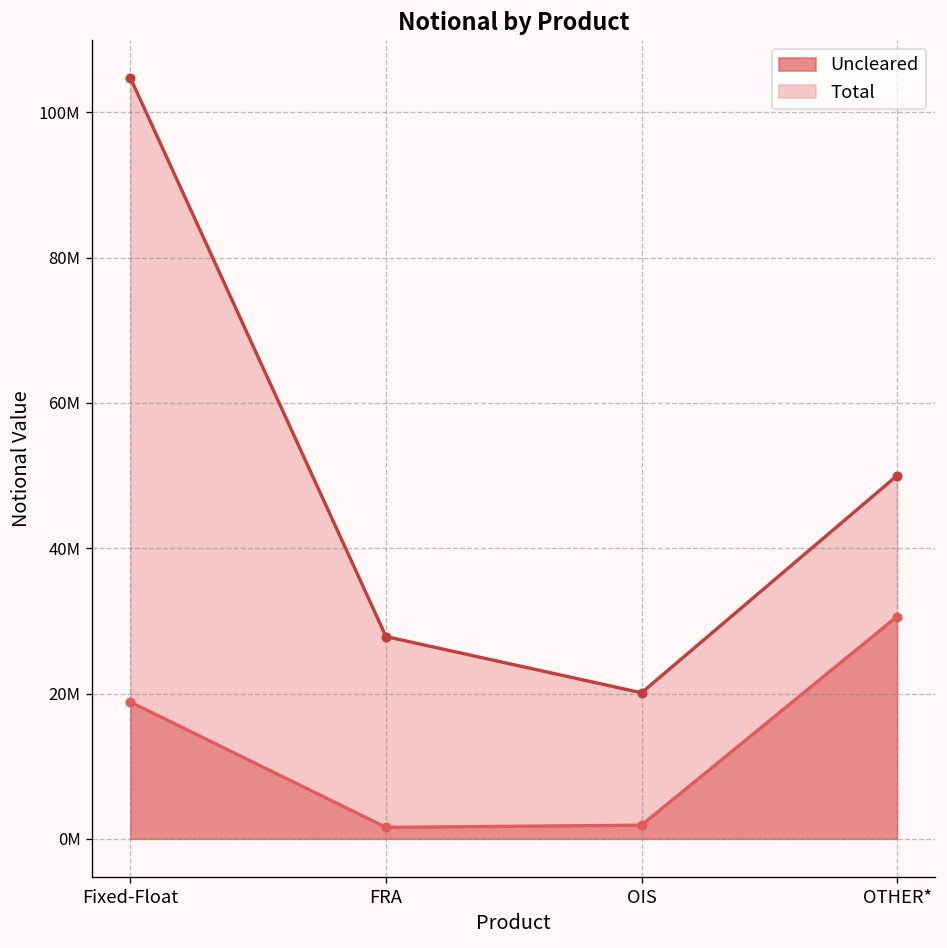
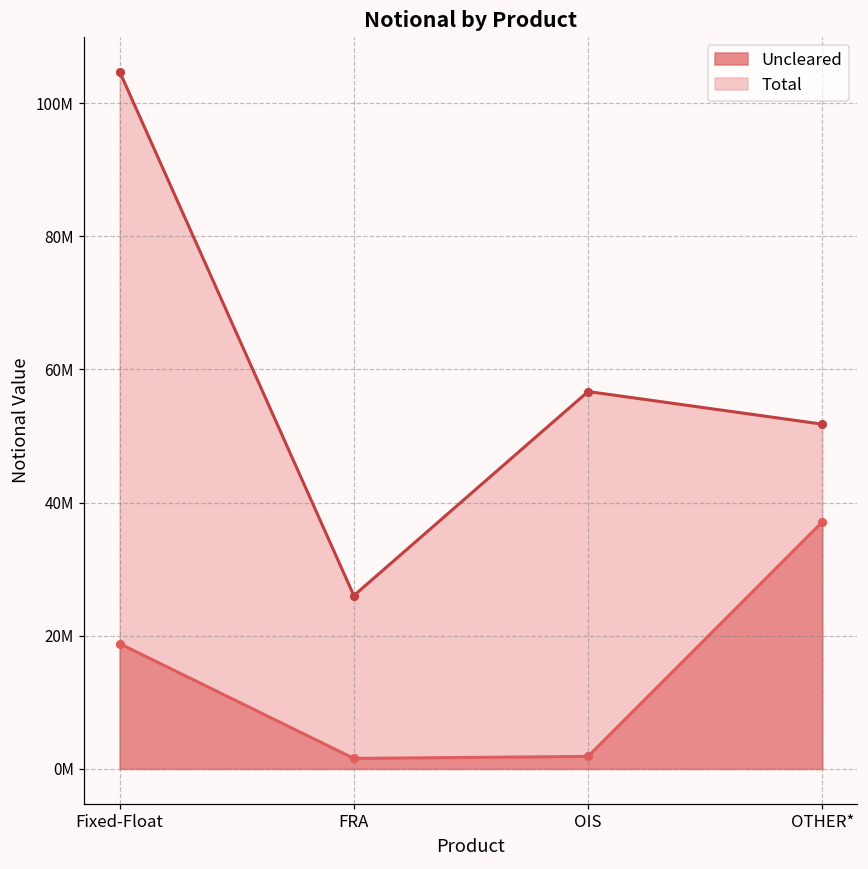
Total, FRA: 28000000 -> 26000000
Total, OIS: 20000000 -> 57000000
Uncleared, OTHER*: 31000000 -> 37000000
Total, OTHER*: 50000000 -> 52000000
